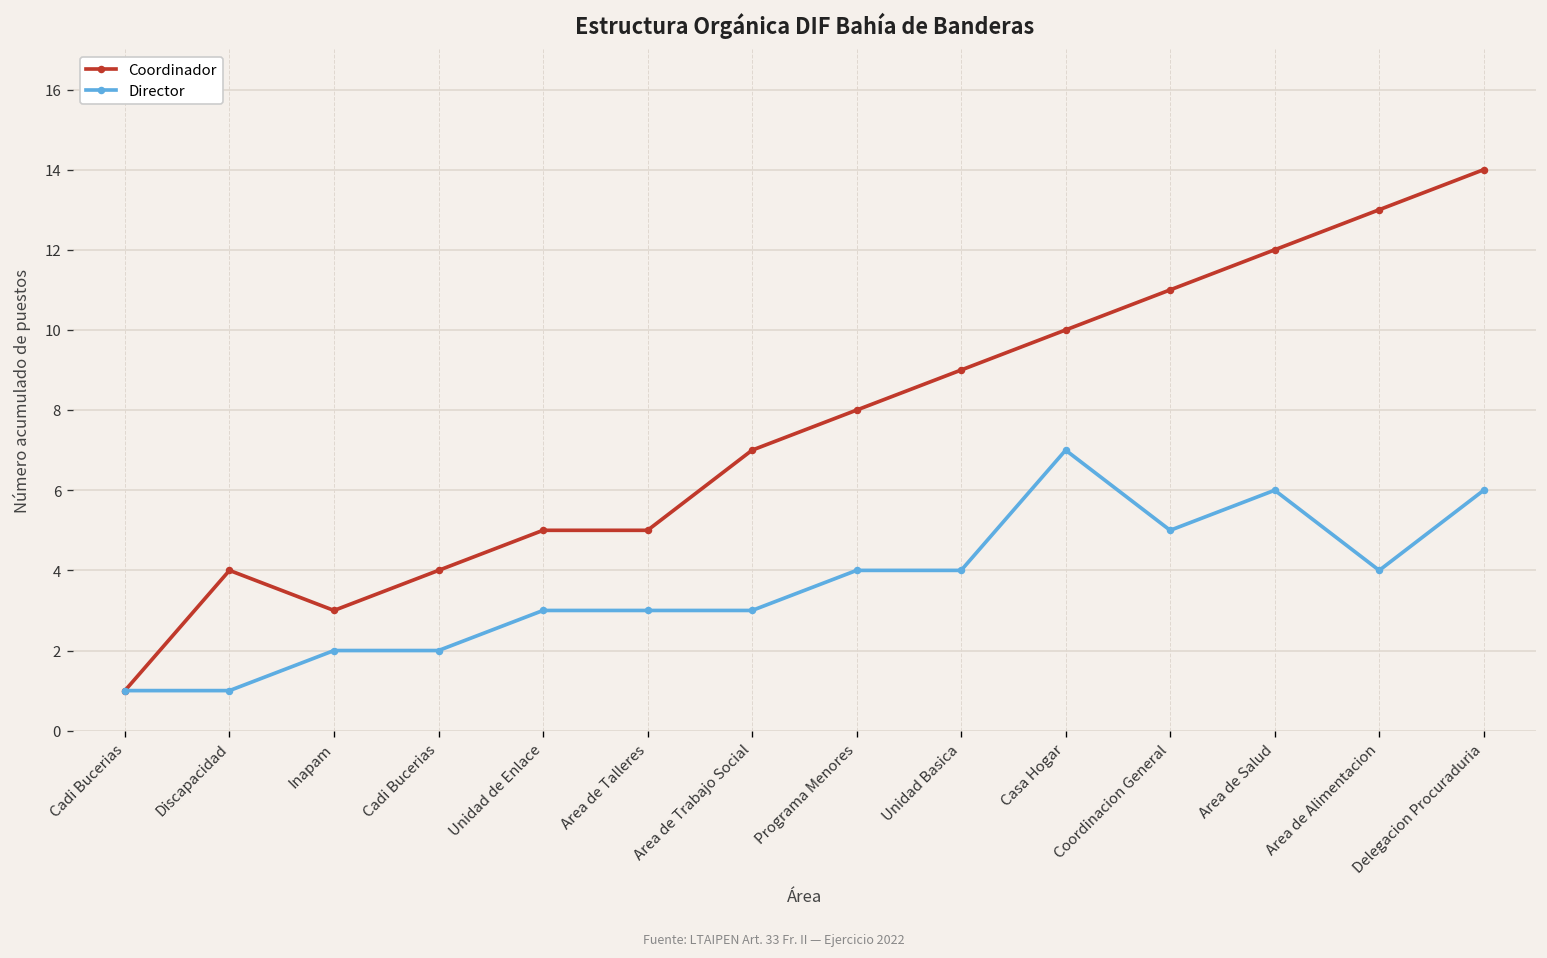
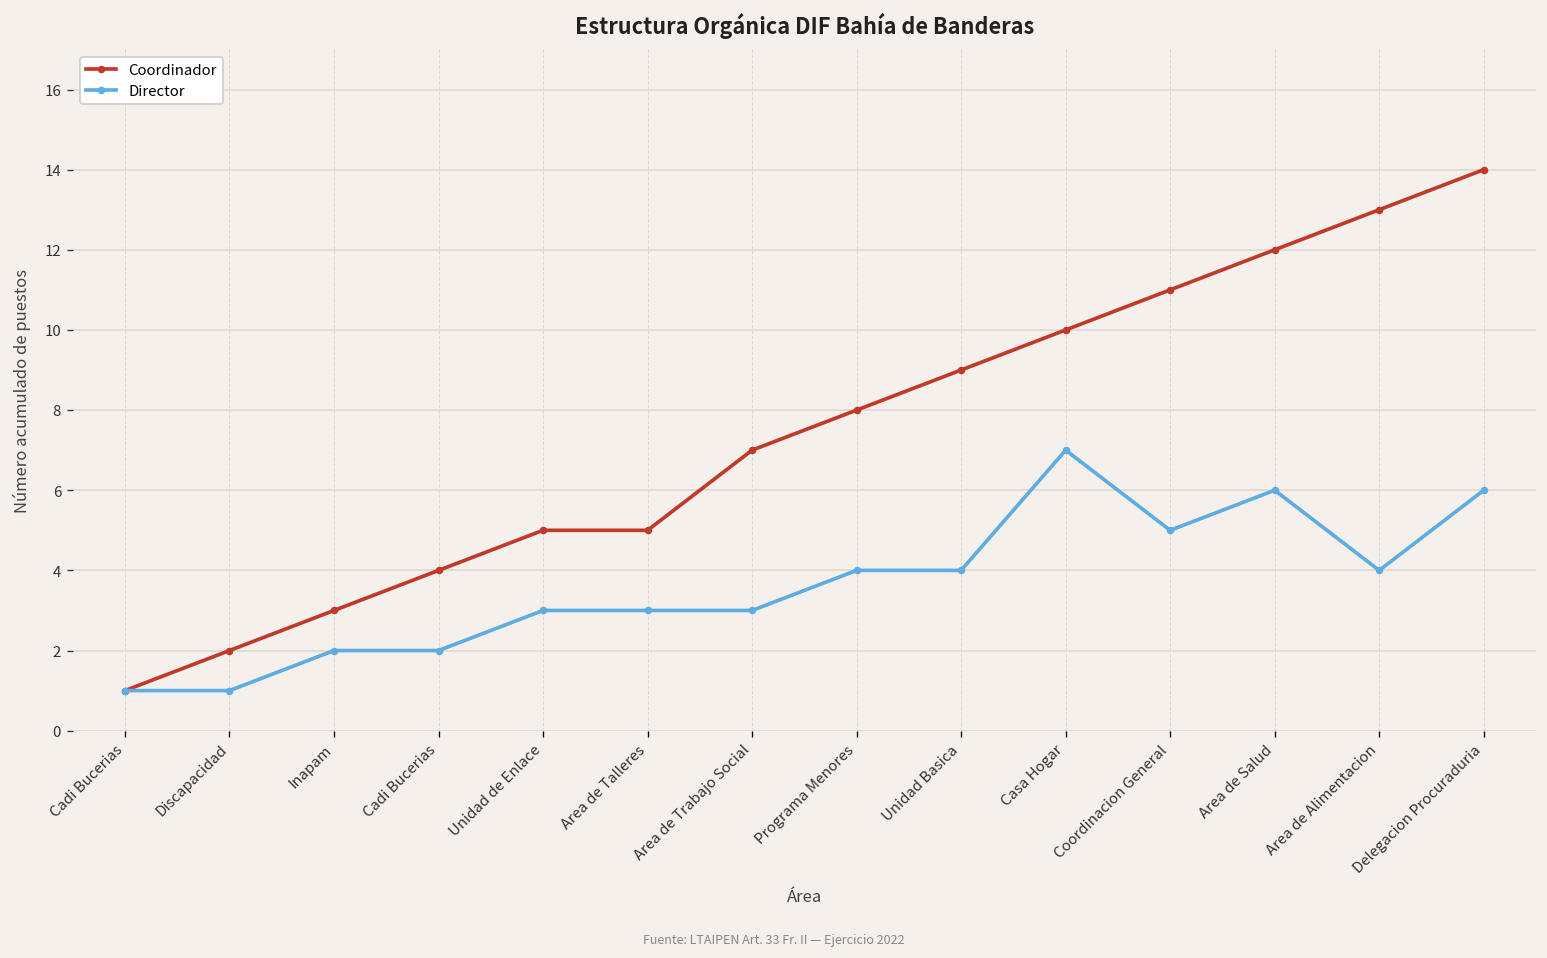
Coordinador, Discapacidad: 4 -> 2
